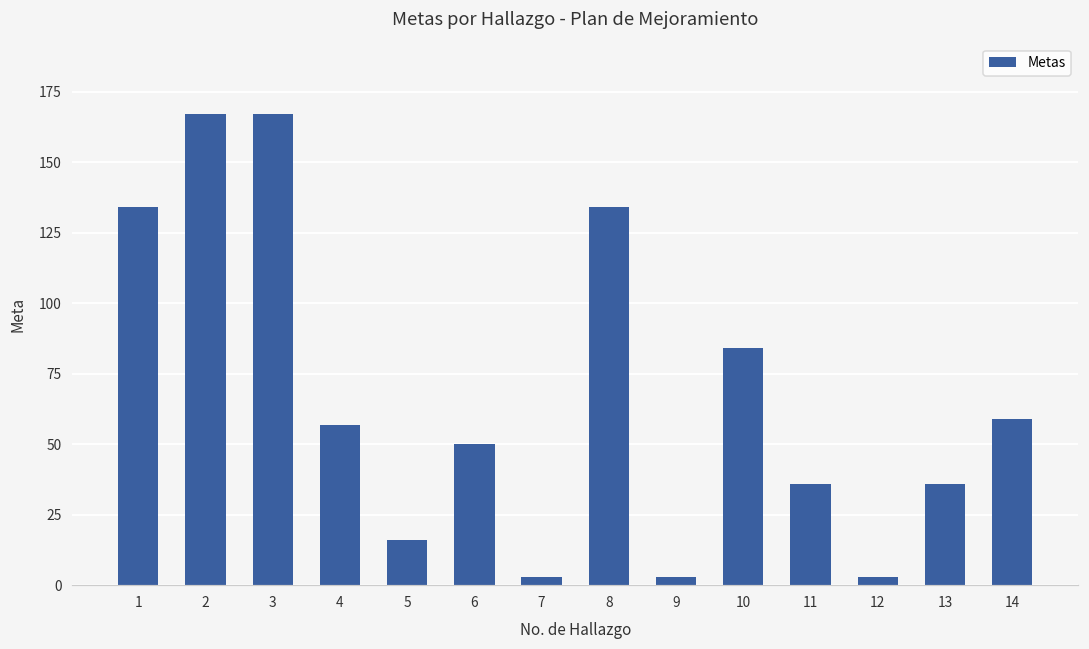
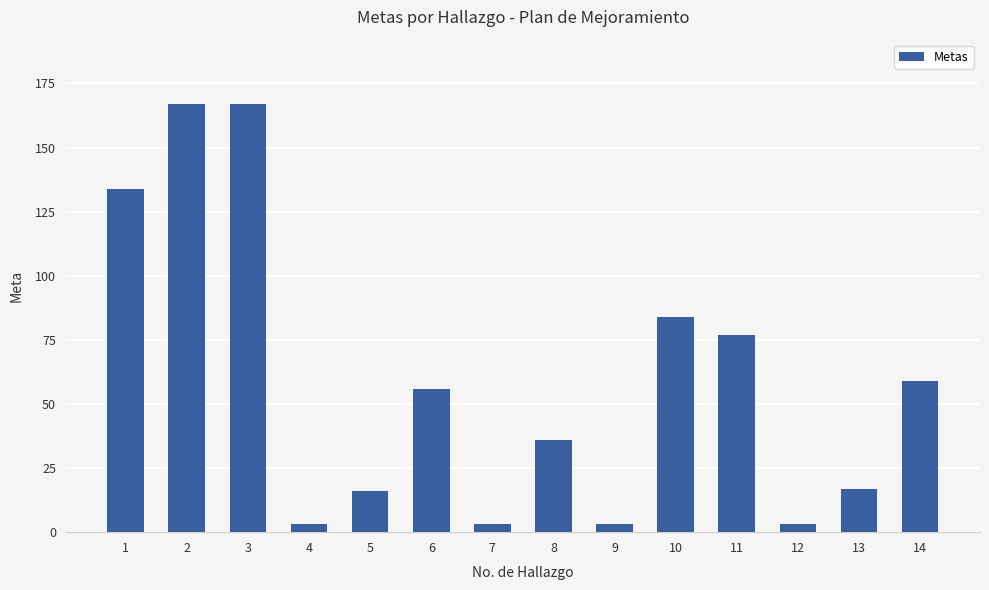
4: 57 -> 3
6: 50 -> 56
8: 134 -> 36
11: 36 -> 77
13: 36 -> 17
